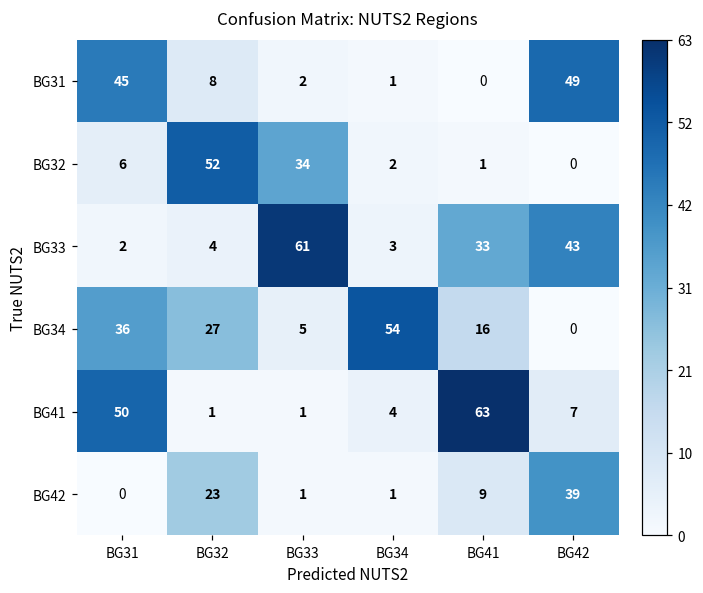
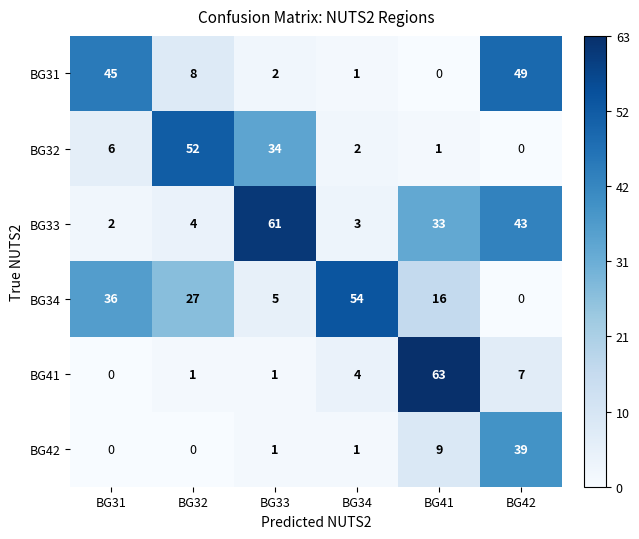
BG41, BG31: 50 -> 0
BG42, BG32: 23 -> 0
